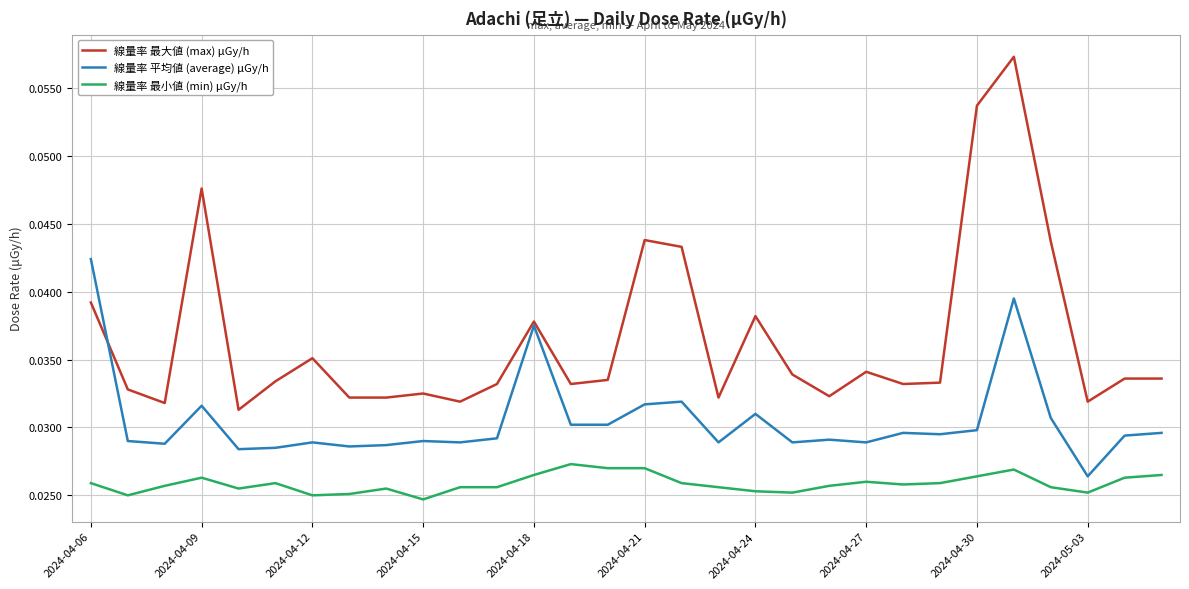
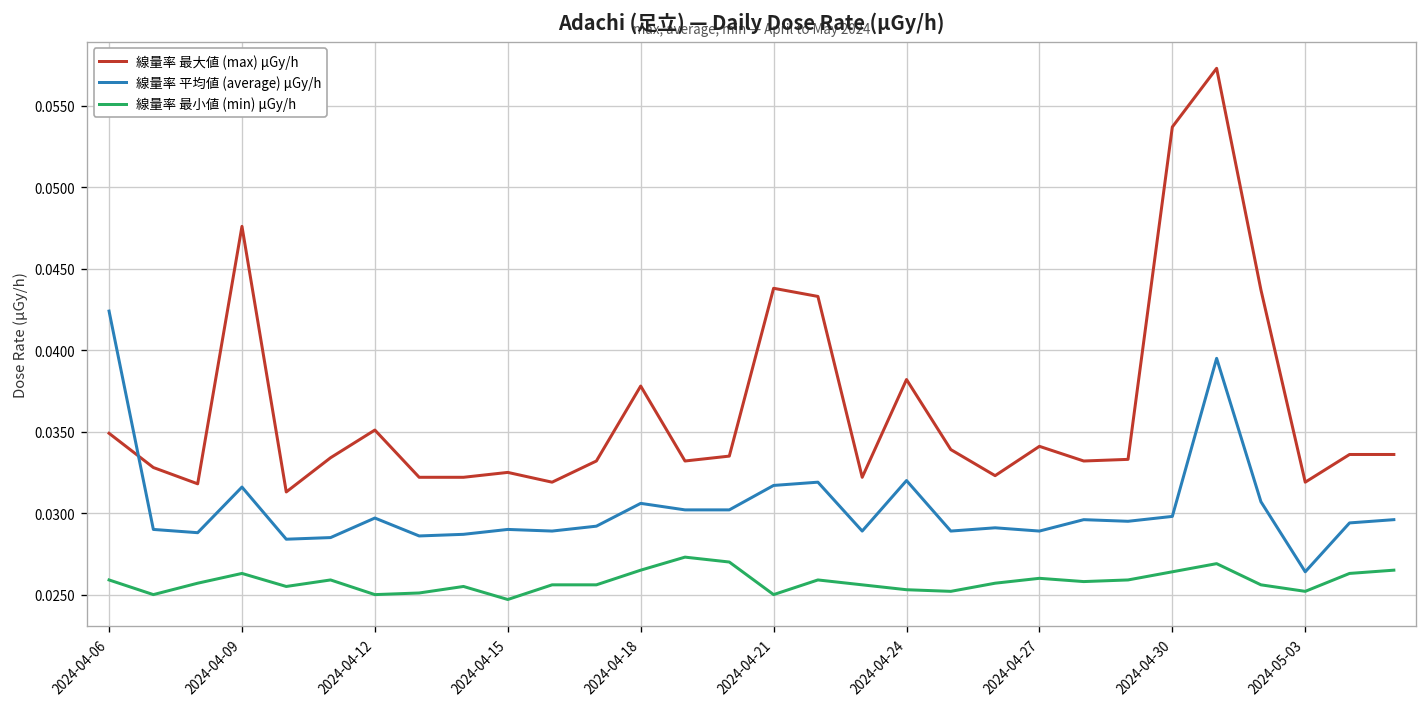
線量率 最大値 (max) μGy/h, 2024-04-06: 0.0392 -> 0.0349
線量率 平均値 (average) μGy/h, 2024-04-12: 0.0289 -> 0.0297
線量率 平均値 (average) μGy/h, 2024-04-18: 0.0375 -> 0.0306
線量率 最小値 (min) μGy/h, 2024-04-21: 0.027 -> 0.025
線量率 平均値 (average) μGy/h, 2024-04-24: 0.031 -> 0.032
